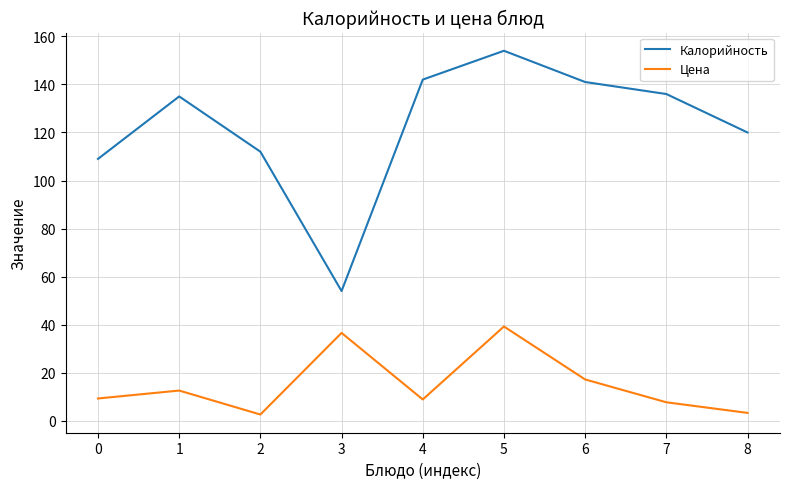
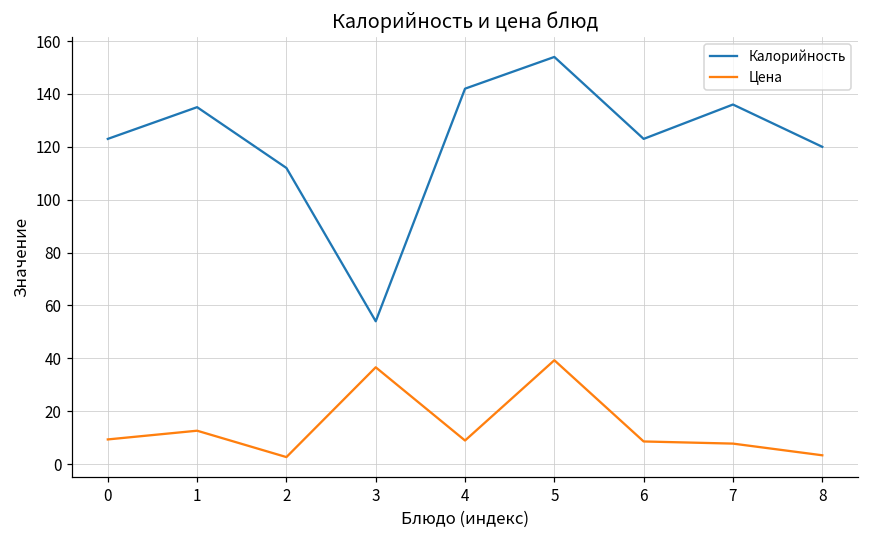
Калорийность, 0: 109 -> 123
Калорийность, 6: 141 -> 123
Цена, 6: 17 -> 9
